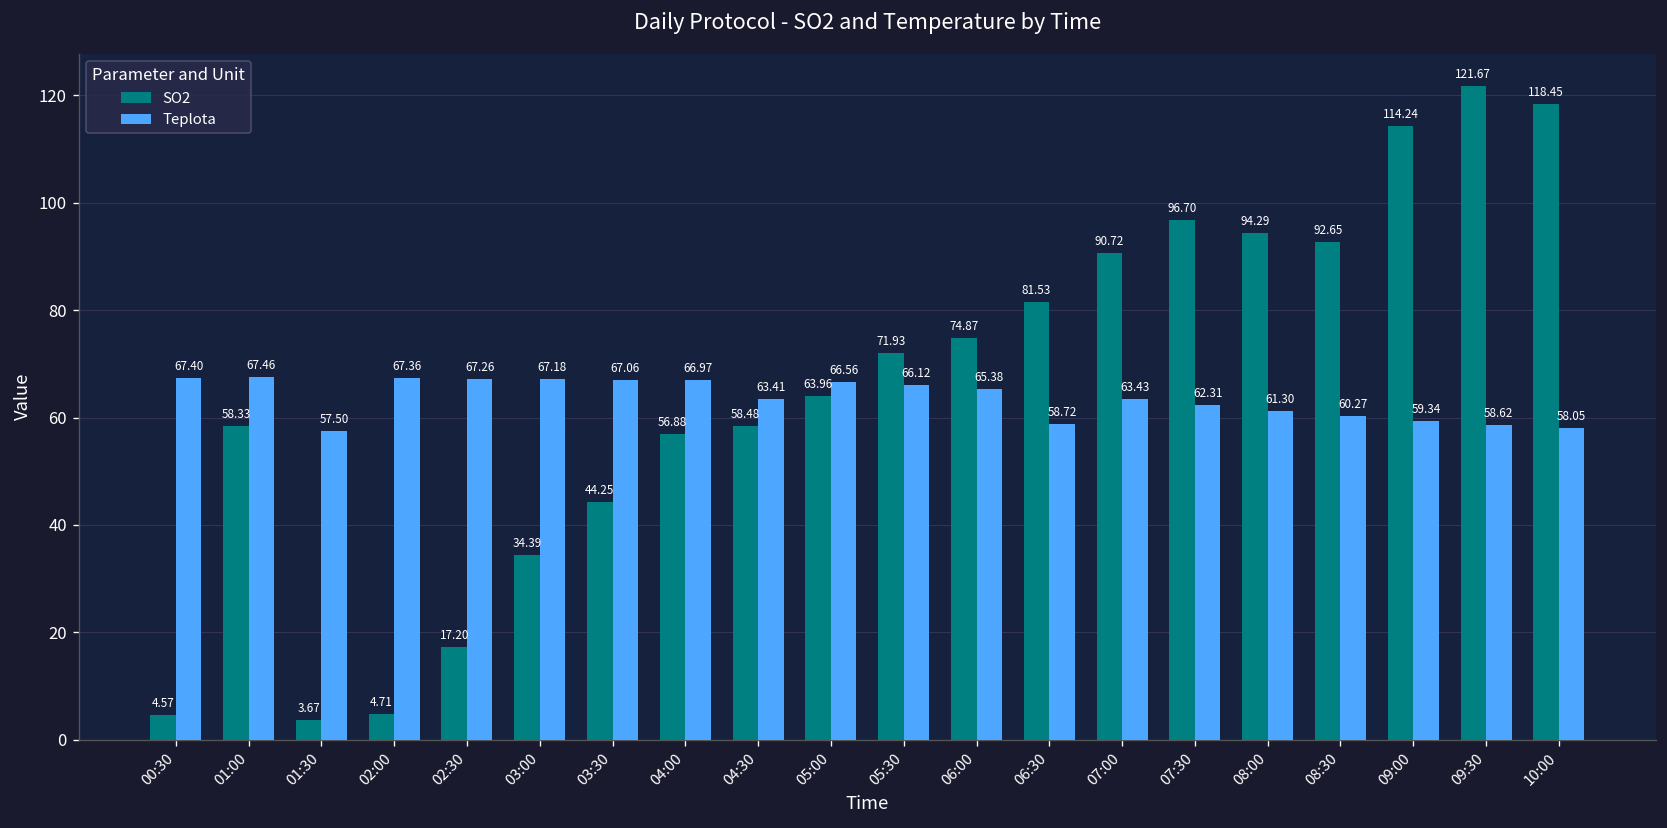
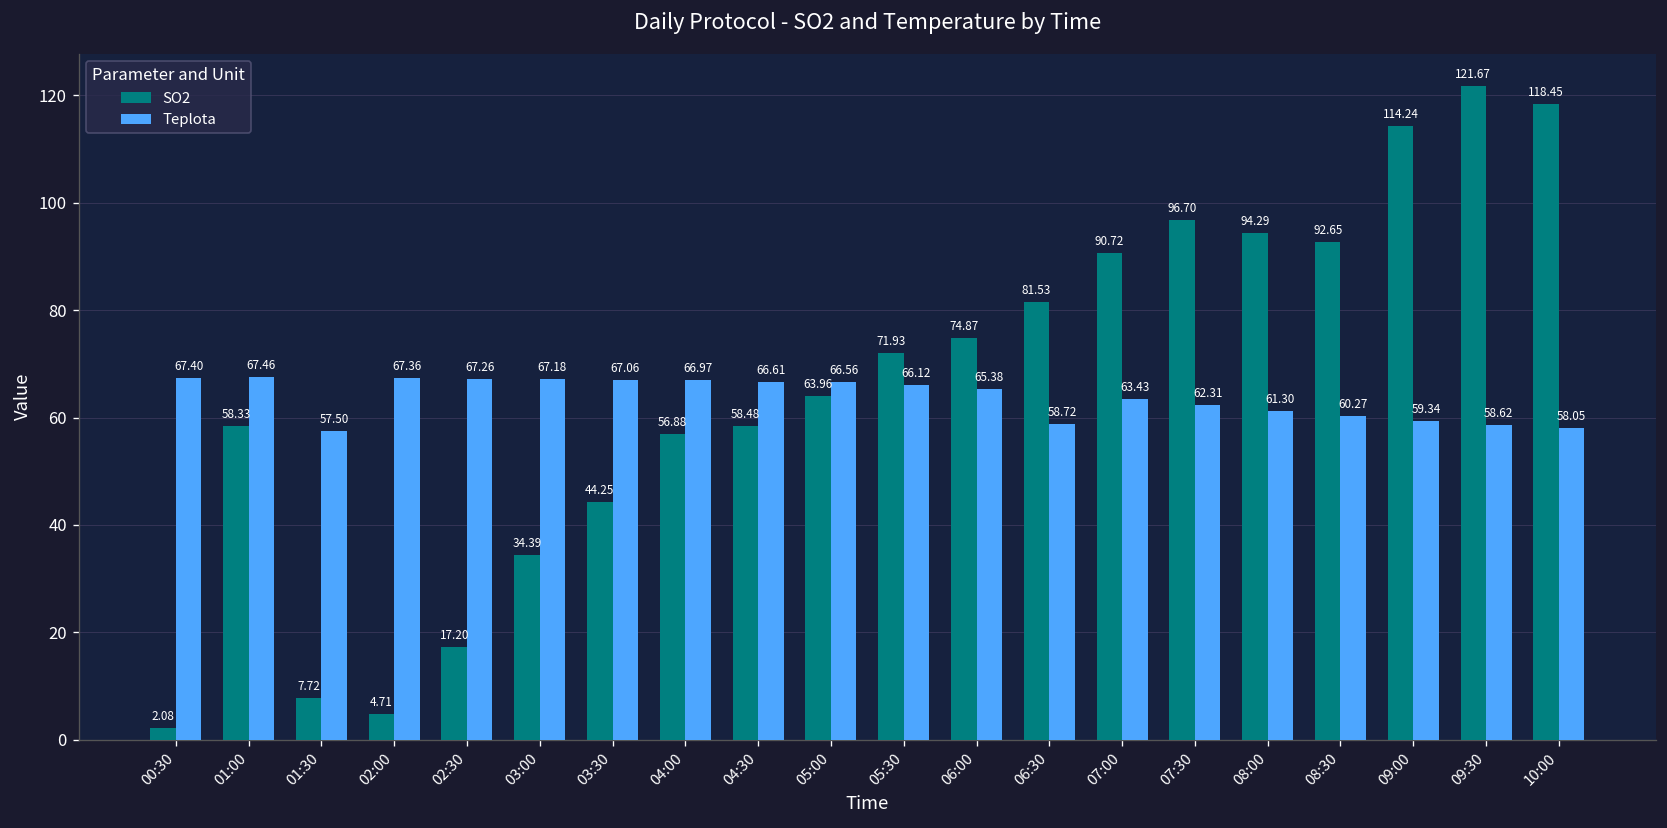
SO2, 00:30: 4.57 -> 2.08
SO2, 01:30: 3.67 -> 7.72
Teplota, 04:30: 63.41 -> 66.61
